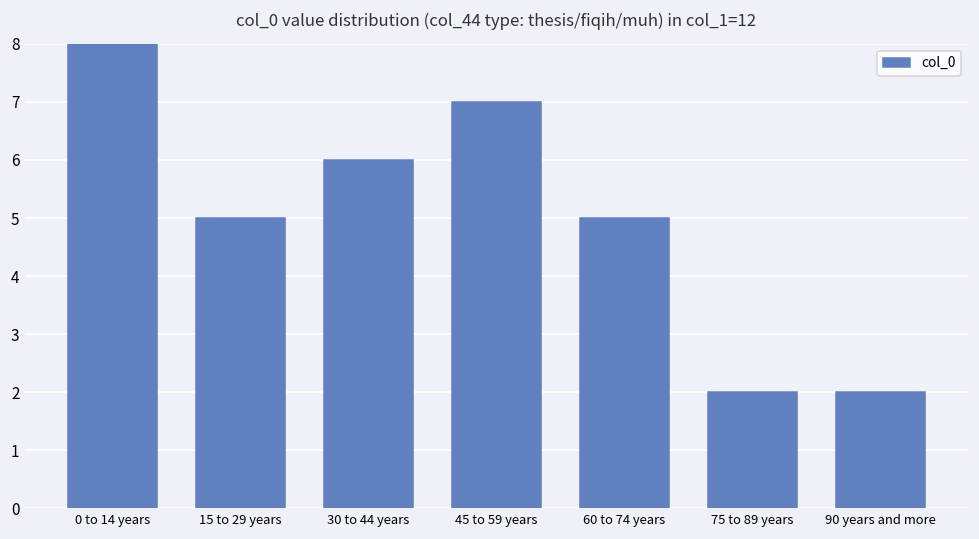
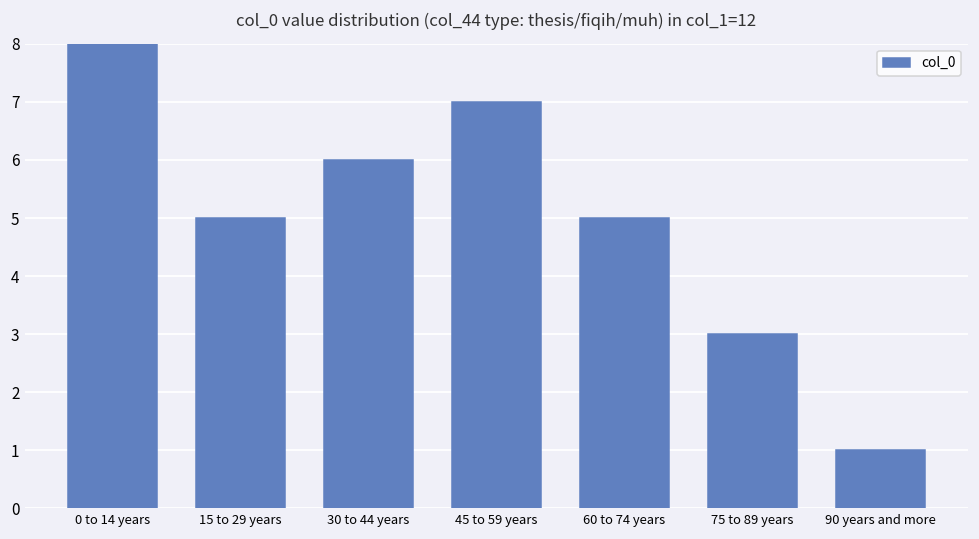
75 to 89 years: 2 -> 3
90 years and more: 2 -> 1
